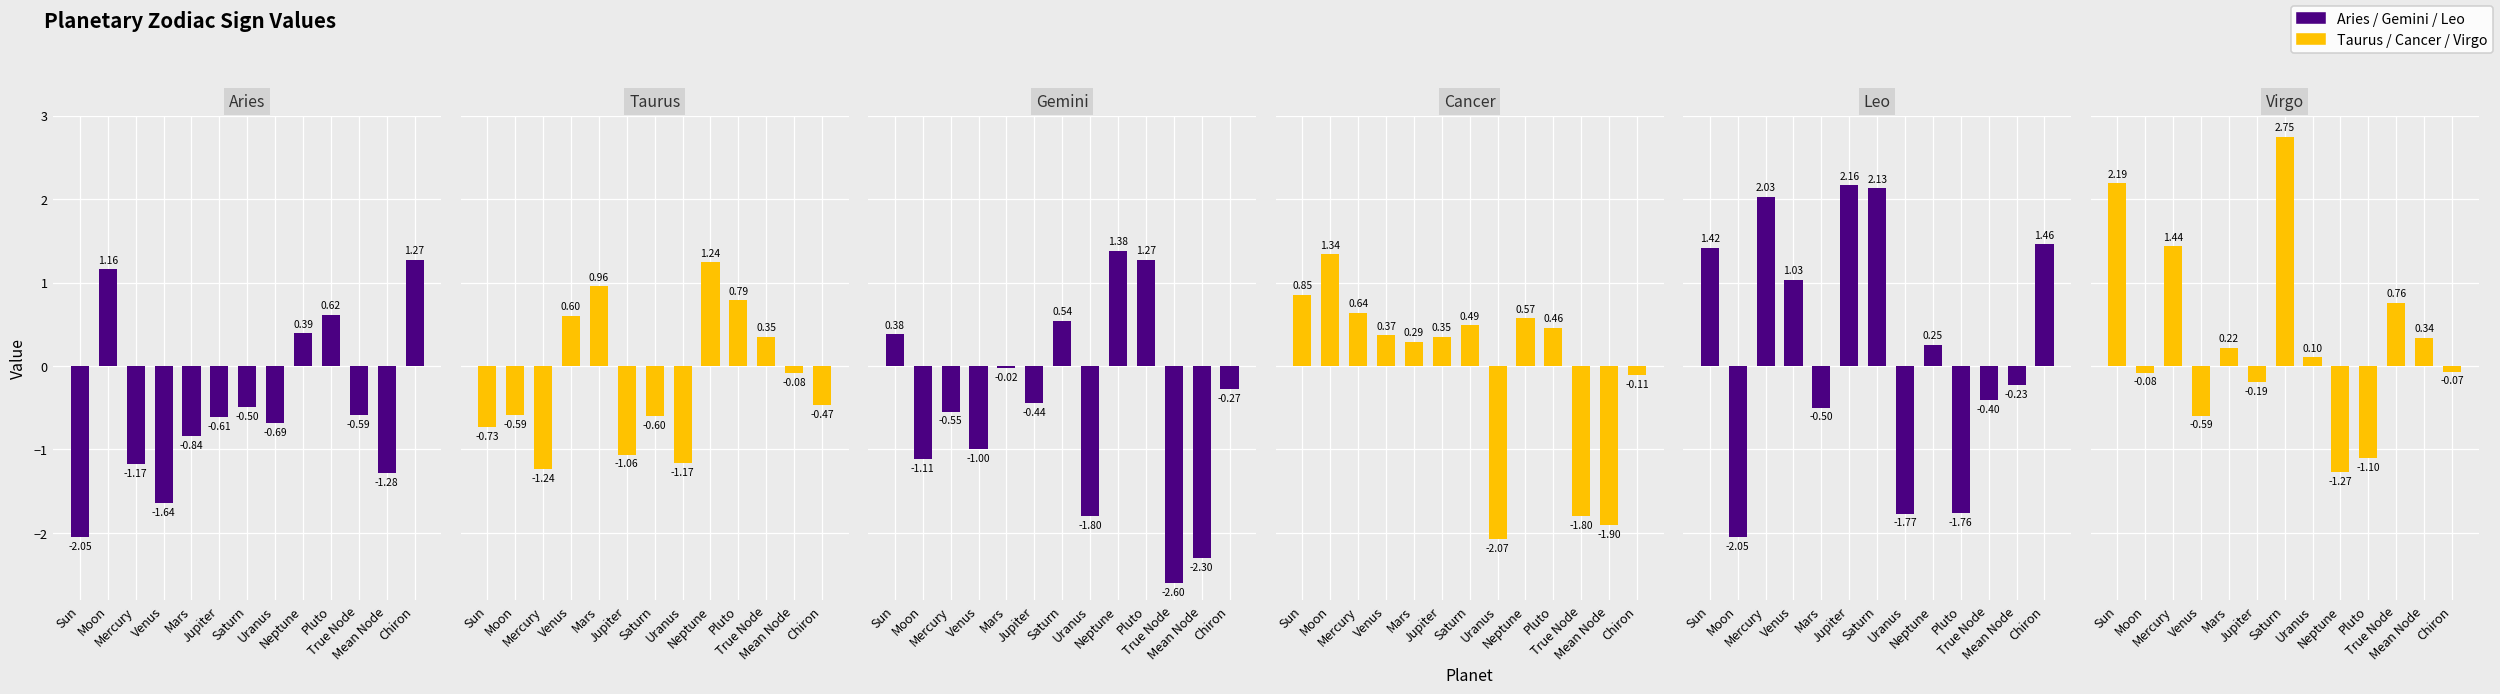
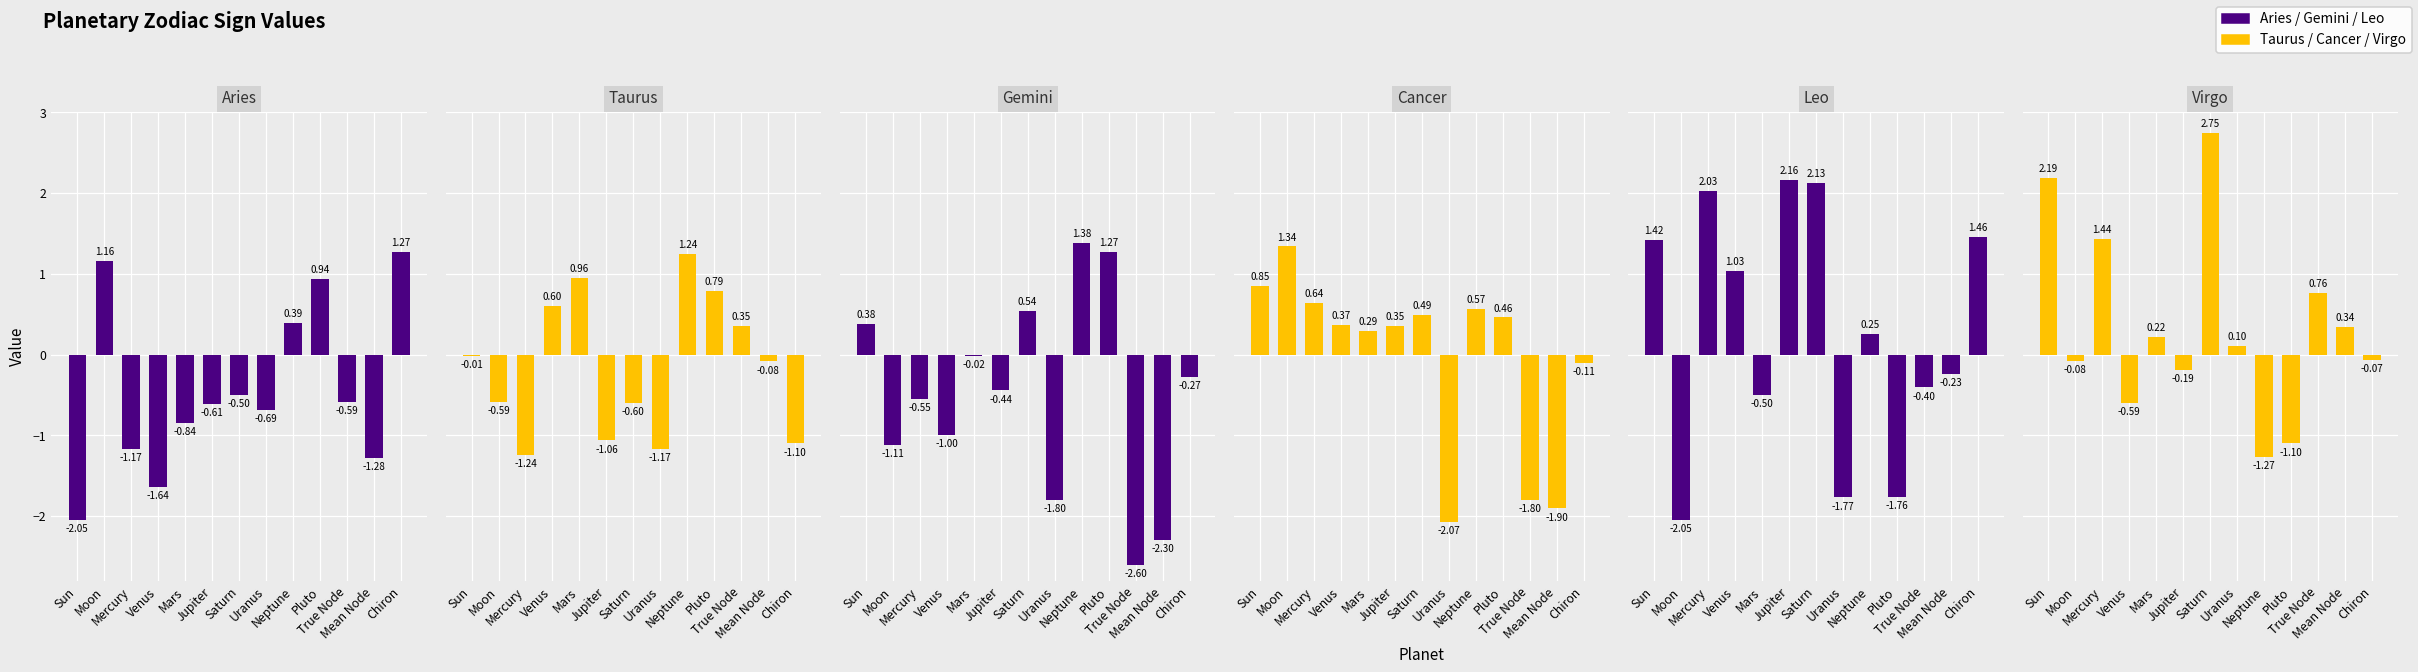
Aries, Pluto: 0.62 -> 0.94
Taurus, Sun: -0.73 -> -0.01
Taurus, Chiron: -0.47 -> -1.10
